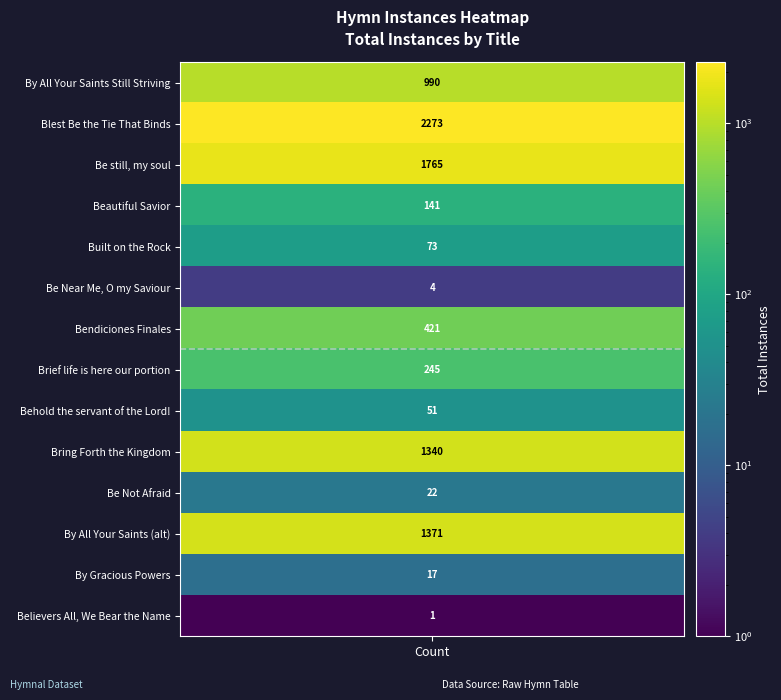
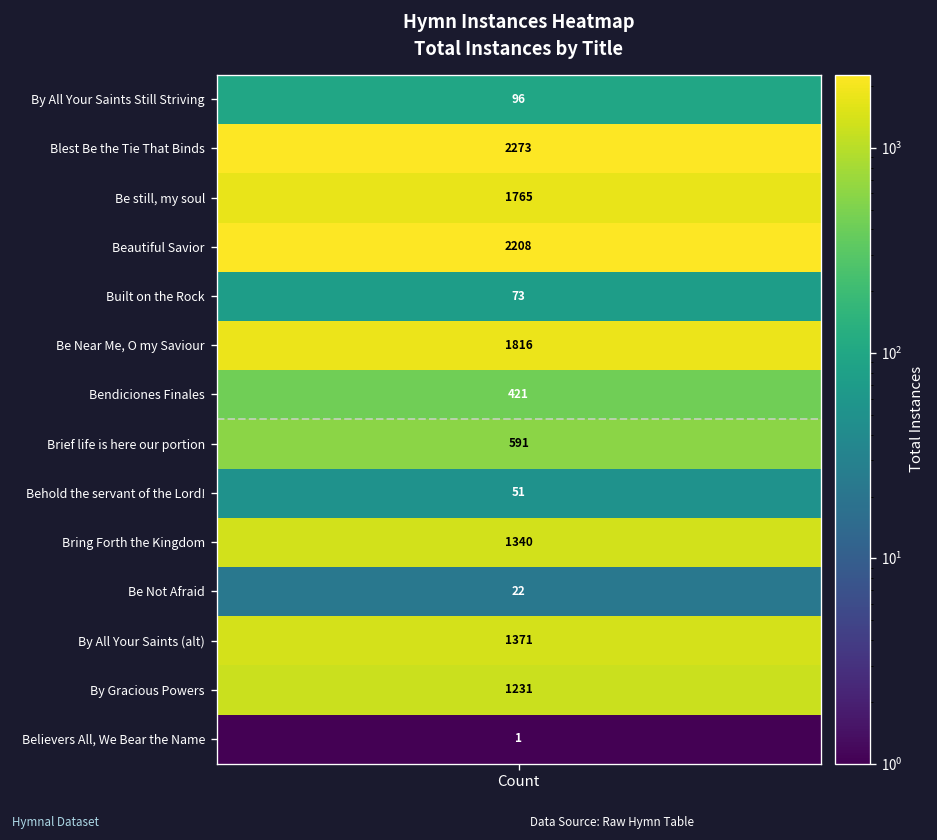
By All Your Saints Still Striving, Count: 990 -> 96
Beautiful Savior, Count: 141 -> 2208
Be Near Me, O my Saviour, Count: 4 -> 1816
Brief life is here our portion, Count: 245 -> 591
By Gracious Powers, Count: 17 -> 1231
